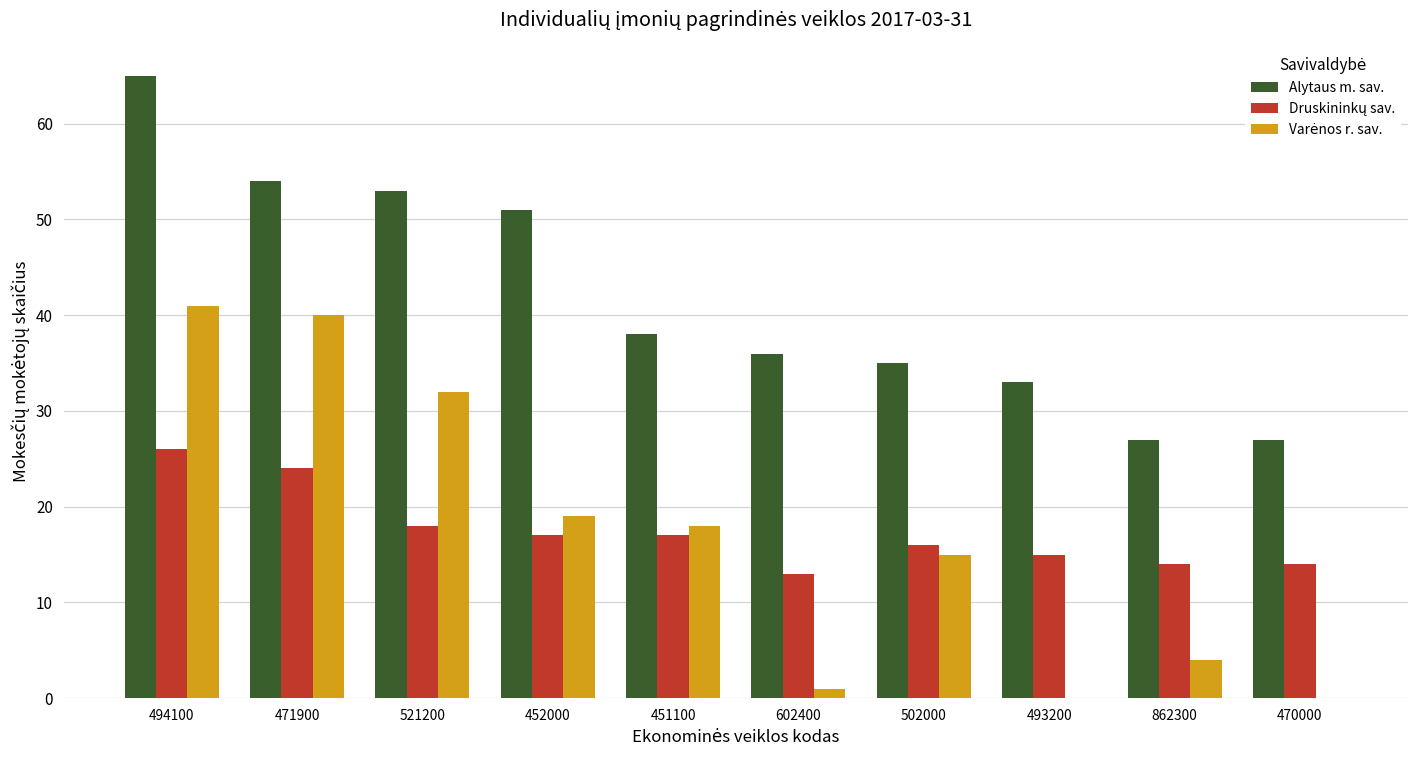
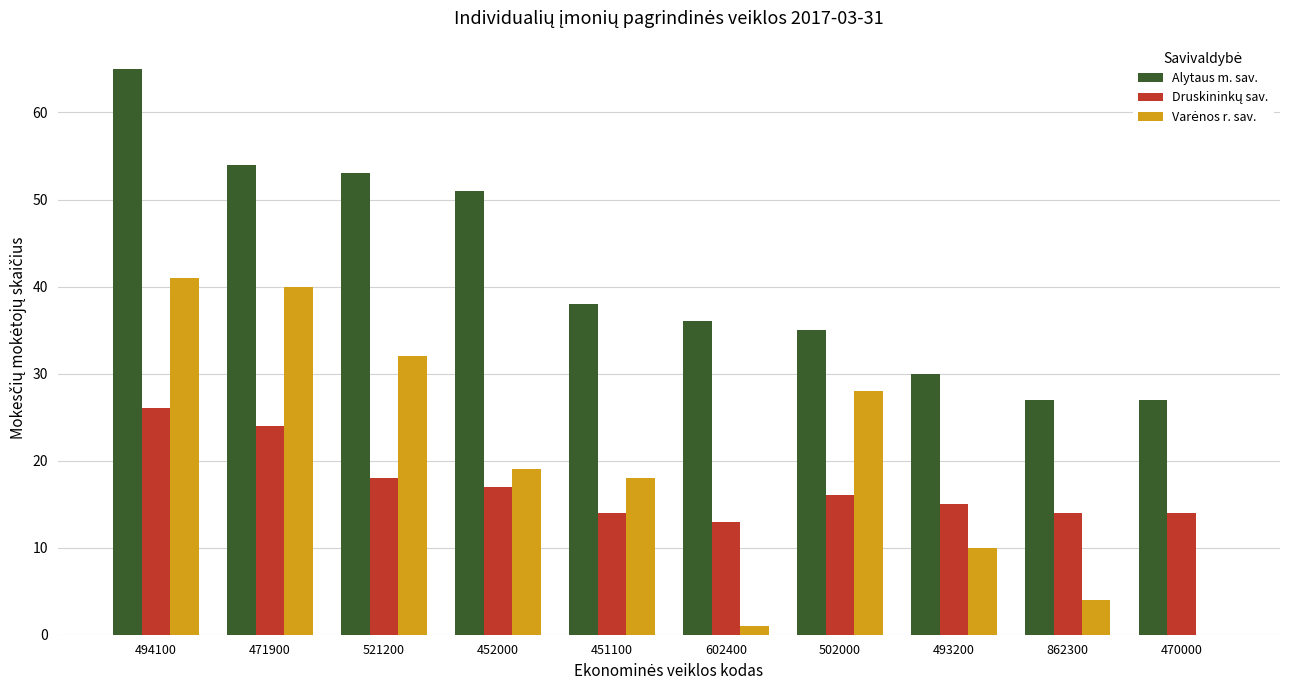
Druskininkų sav., 451100: 17 -> 14
Varėnos r. sav., 502000: 15 -> 28
Alytaus m. sav., 493200: 33 -> 30
Varėnos r. sav., 493200: 0 -> 10
